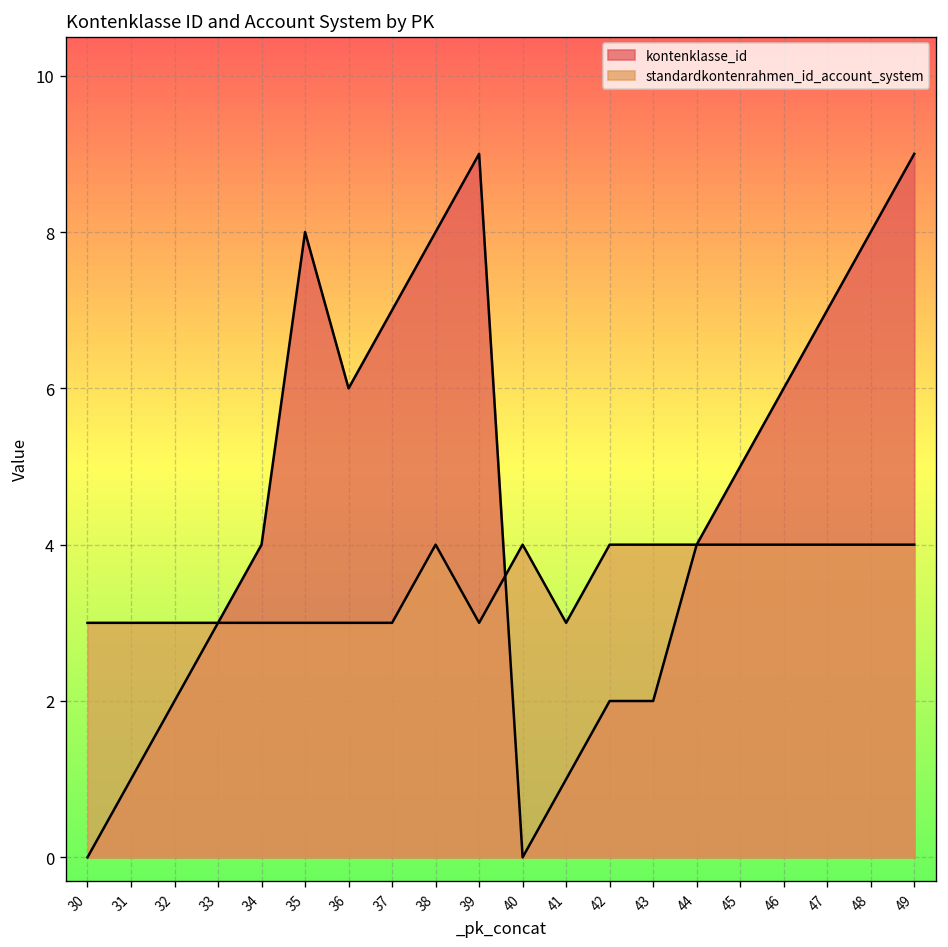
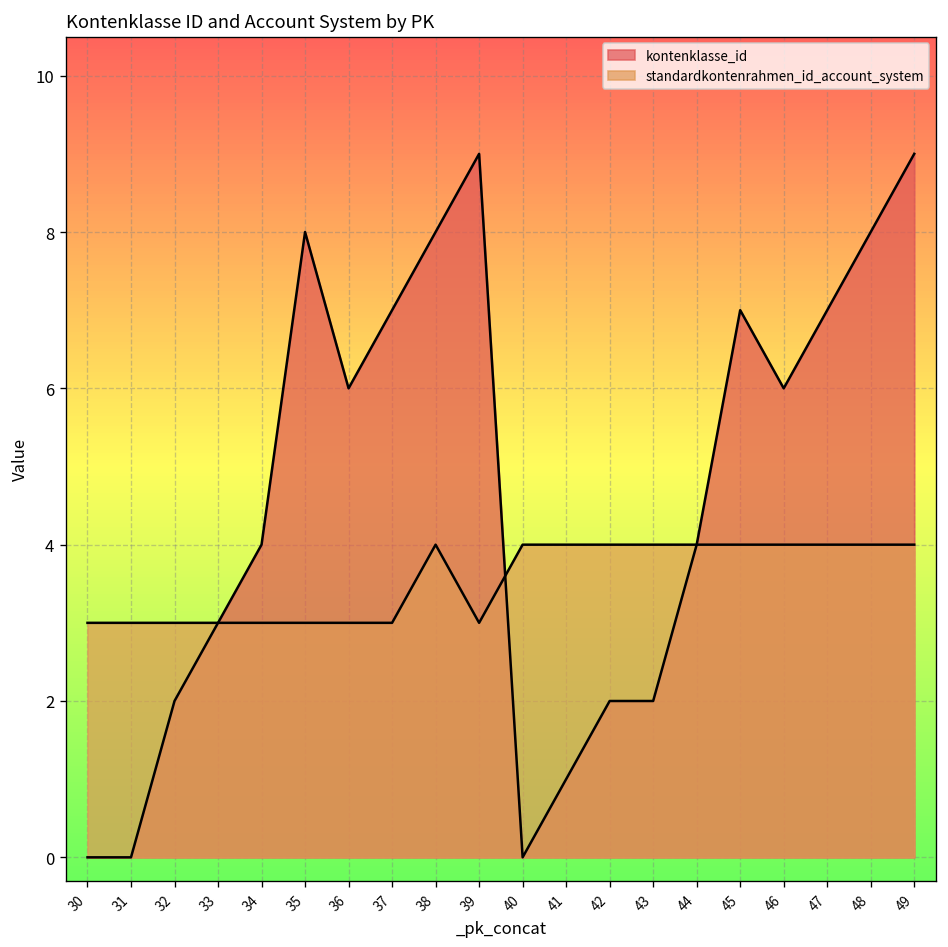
kontenklasse_id, 31: 1 -> 0
standardkontenrahmen_id_account_system, 41: 3 -> 4
kontenklasse_id, 45: 5 -> 7
